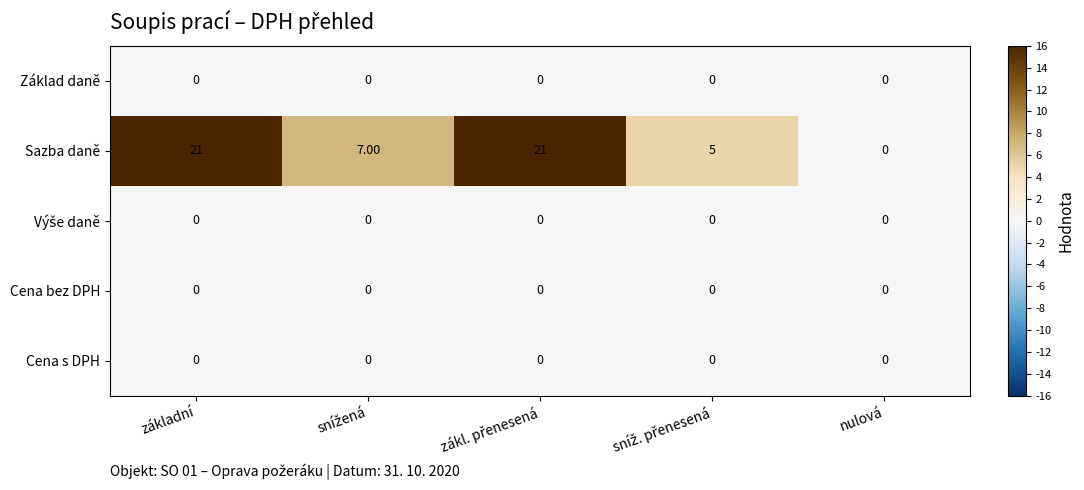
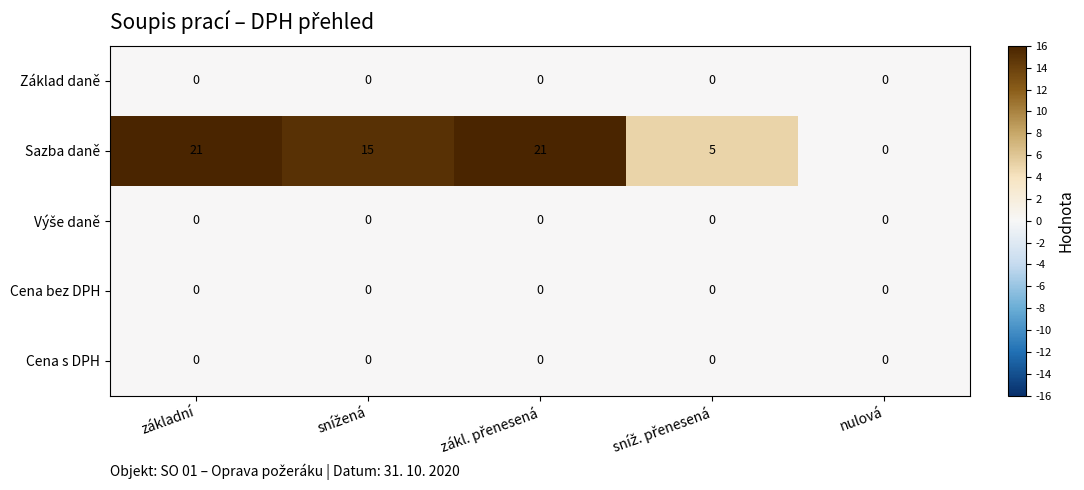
Sazba daně, snížená: 7.00 -> 15
